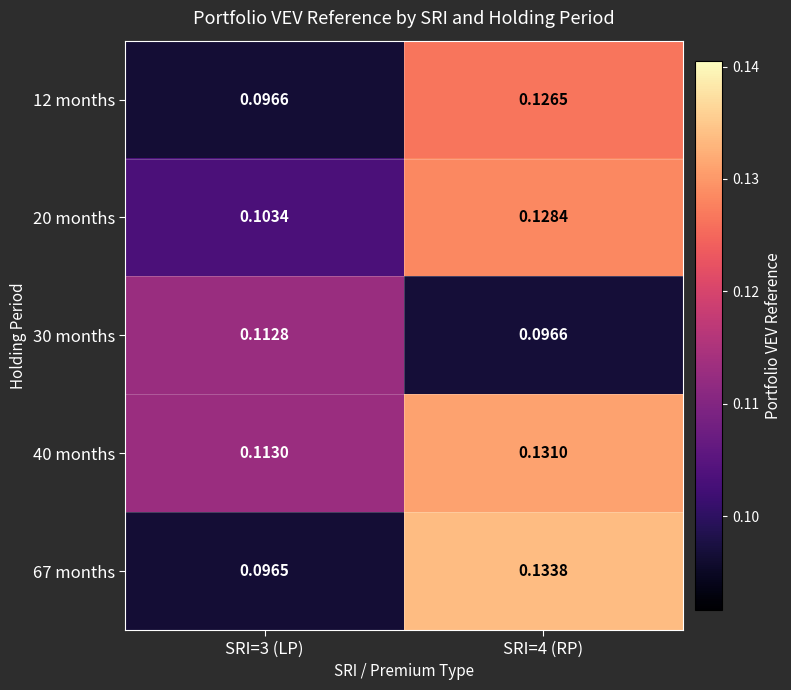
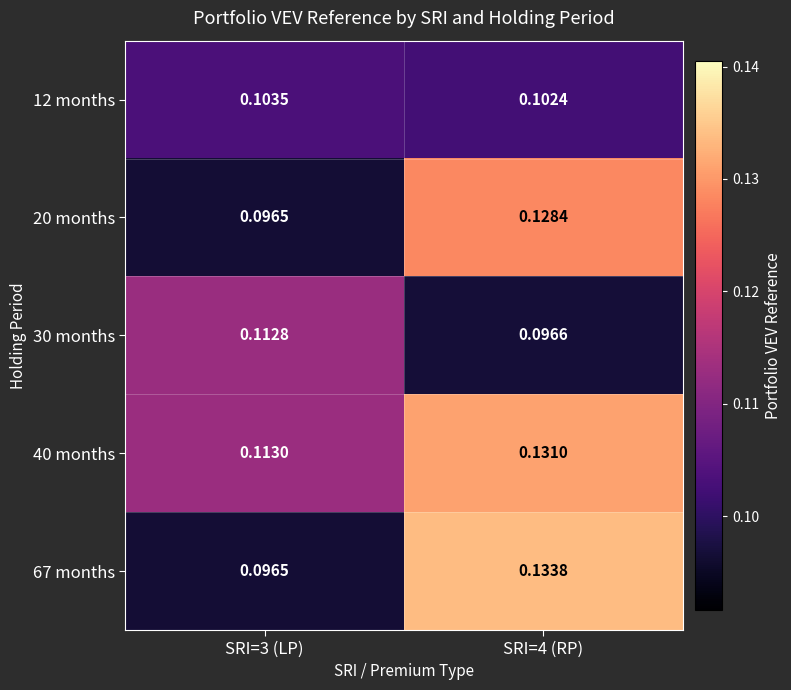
12 months, SRI=3 (LP): 0.0966 -> 0.1035
12 months, SRI=4 (RP): 0.1265 -> 0.1024
20 months, SRI=3 (LP): 0.1034 -> 0.0965
